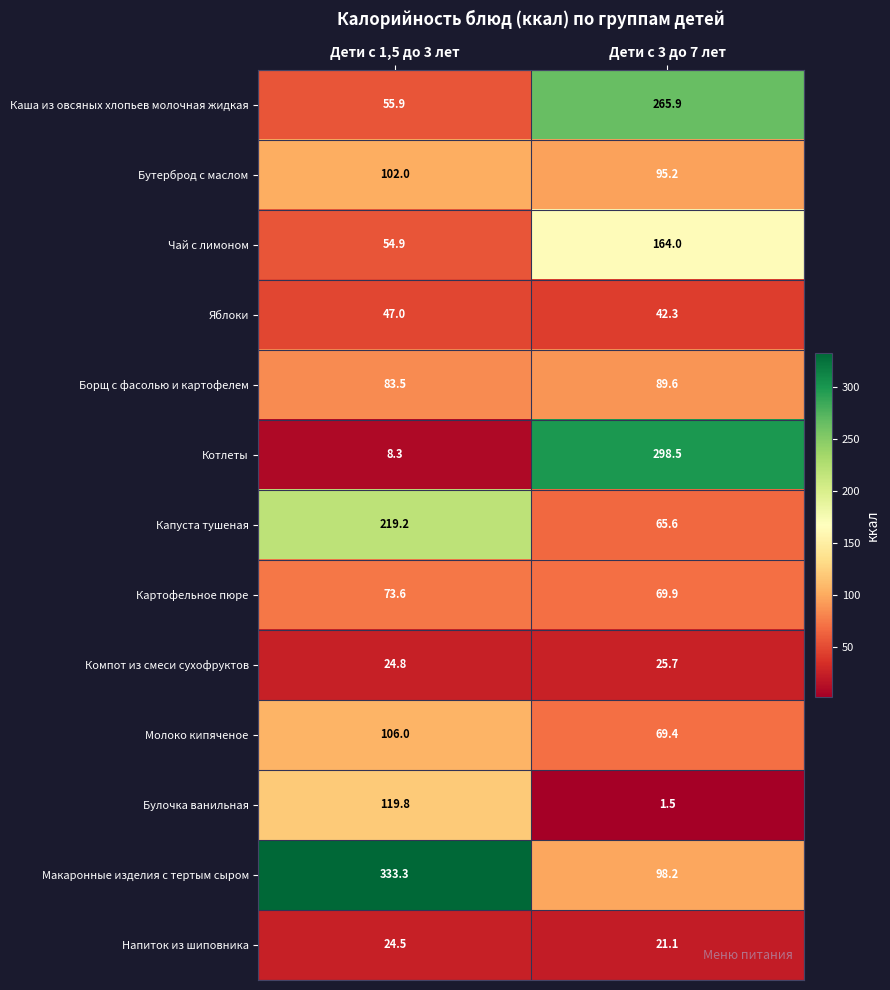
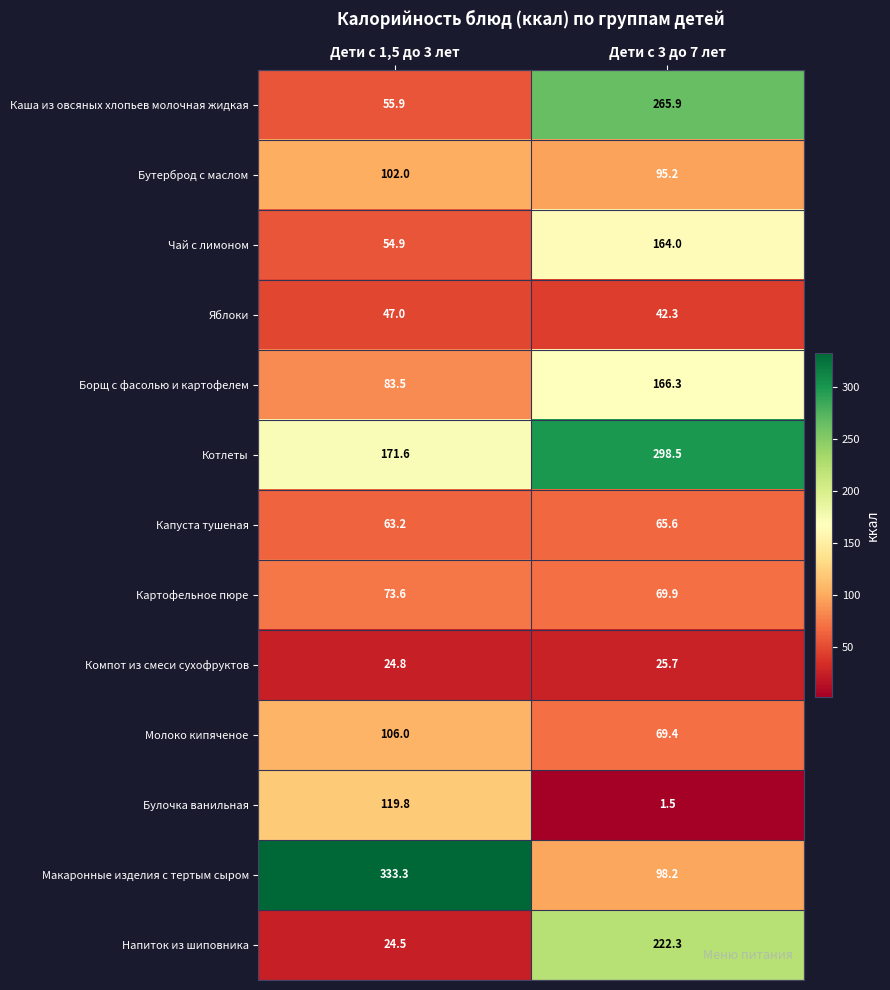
Борщ с фасолью и картофелем, Дети с 3 до 7 лет: 89.6 -> 166.3
Котлеты, Дети с 1,5 до 3 лет: 8.3 -> 171.6
Капуста тушеная, Дети с 1,5 до 3 лет: 219.2 -> 63.2
Напиток из шиповника, Дети с 3 до 7 лет: 21.1 -> 222.3
